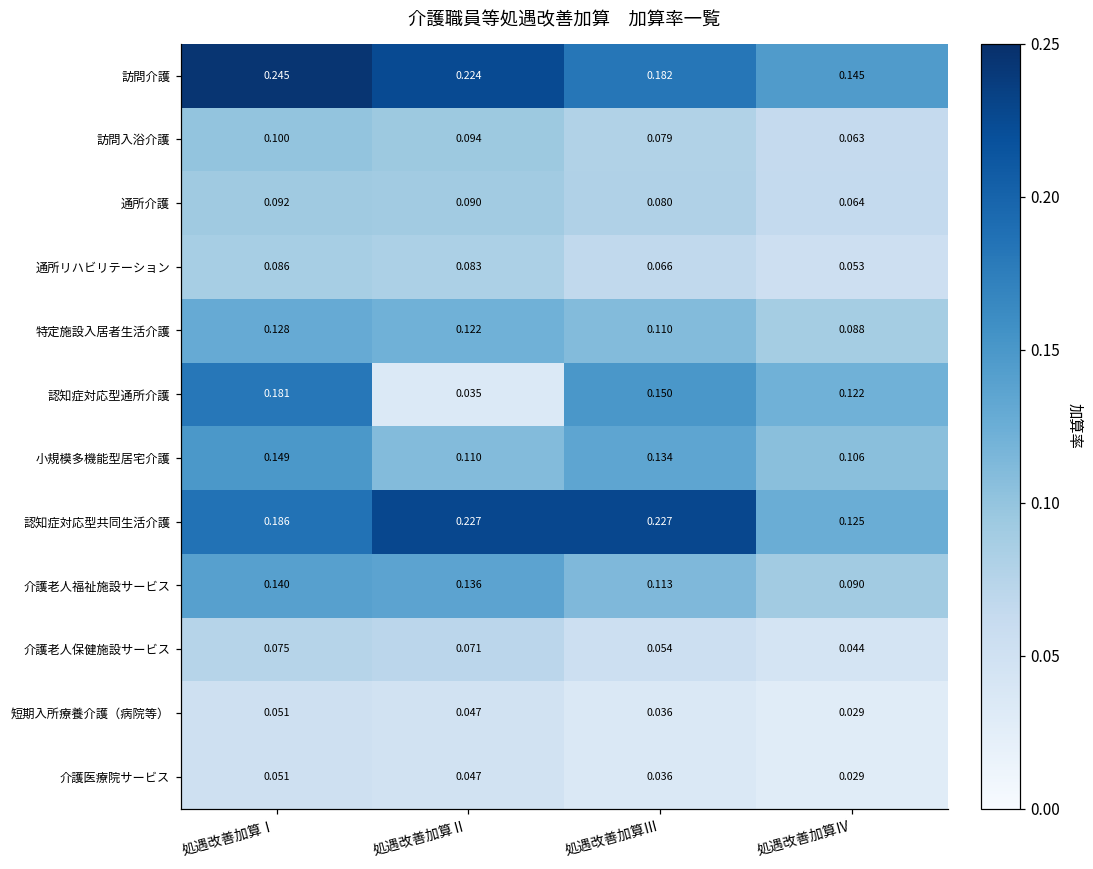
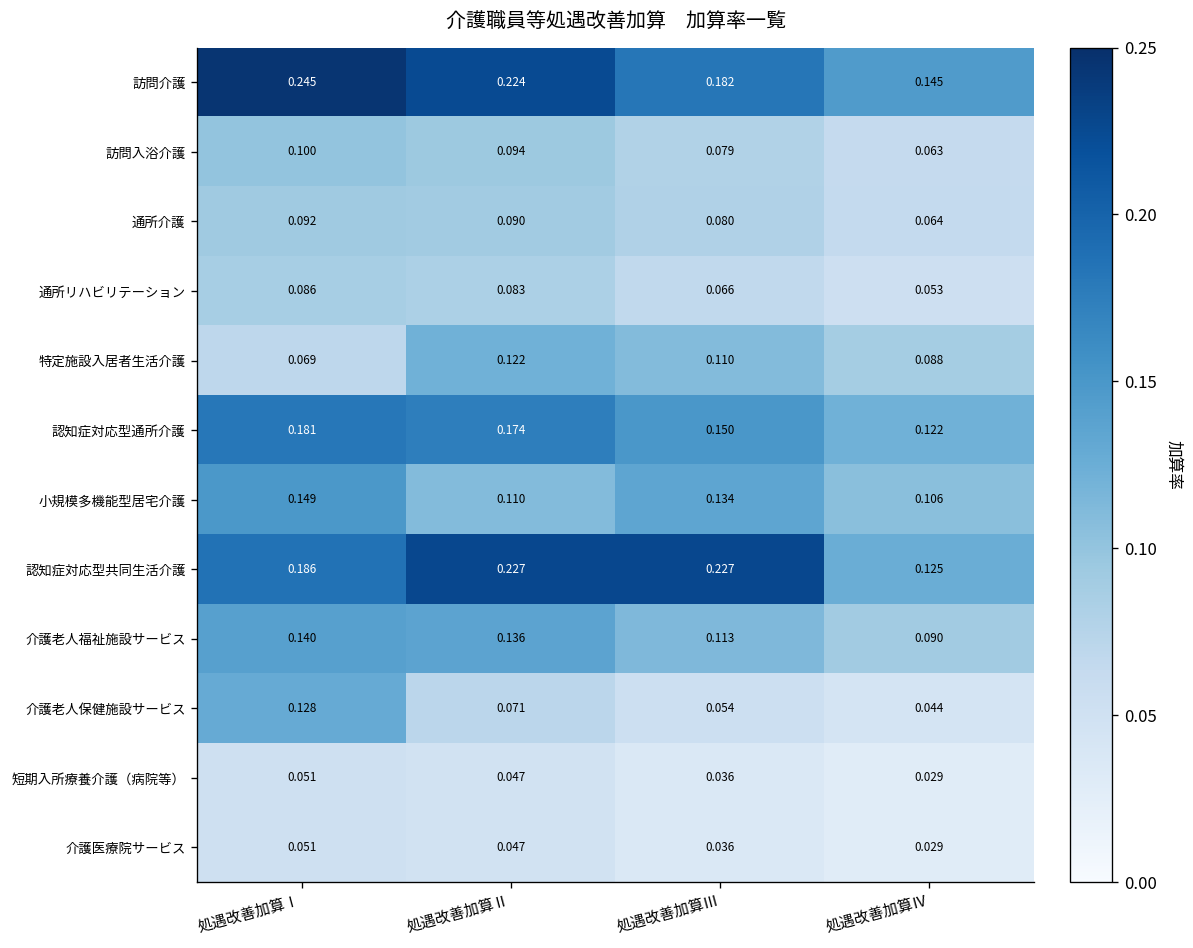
特定施設入居者生活介護, 処遇改善加算Ⅰ: 0.128 -> 0.069
認知症対応型通所介護, 処遇改善加算Ⅱ: 0.035 -> 0.174
介護老人保健施設サービス, 処遇改善加算Ⅰ: 0.075 -> 0.128
